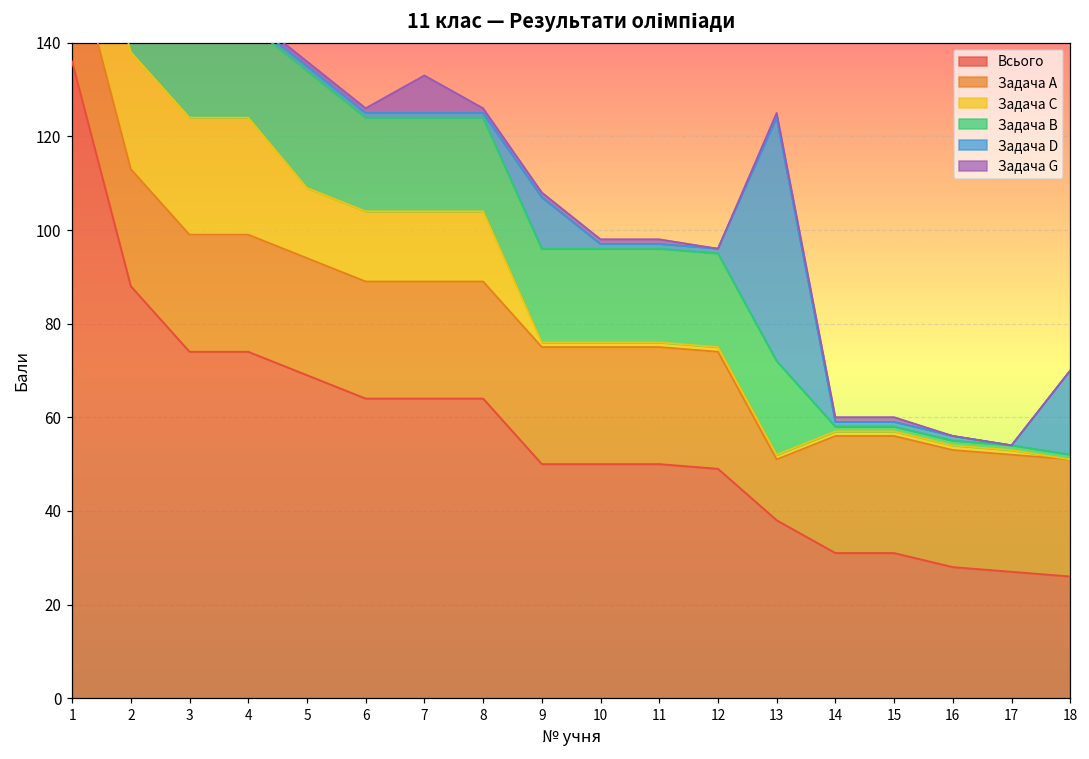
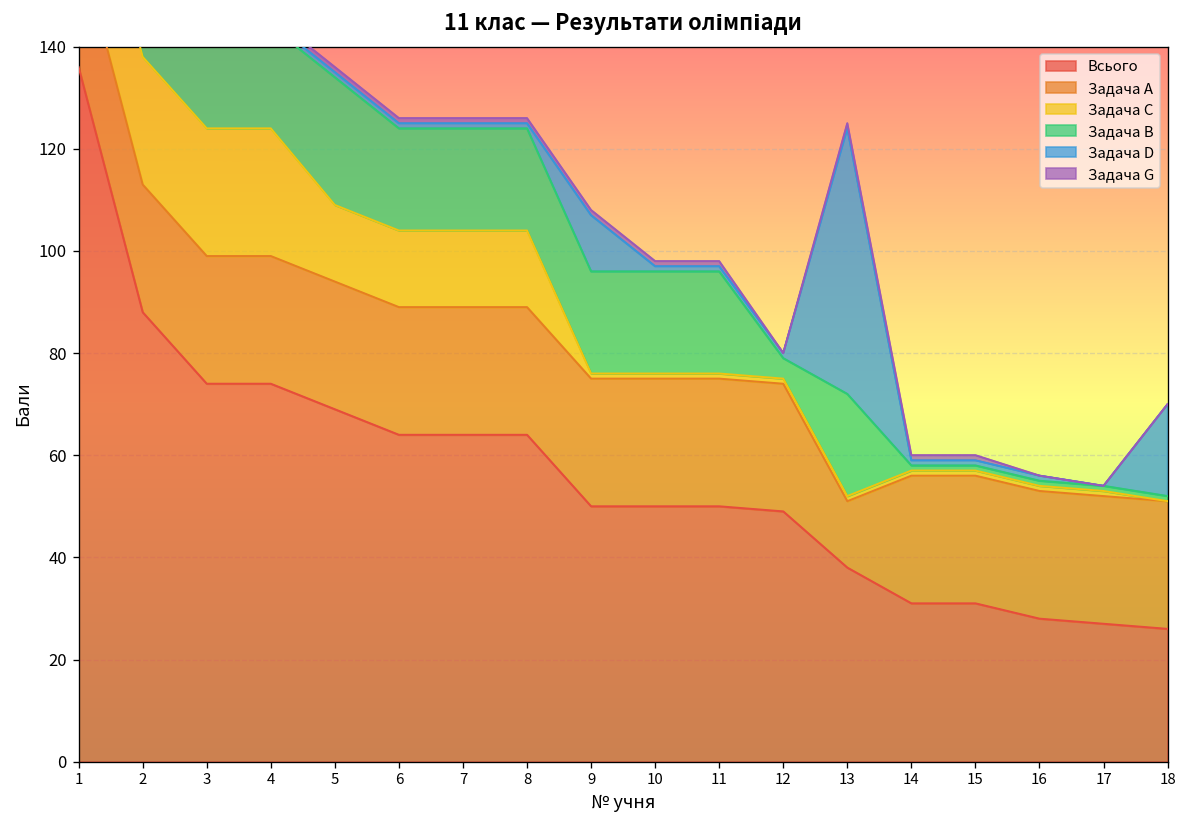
Задача G, 7: 8 -> 1
Задача B, 12: 20 -> 4
